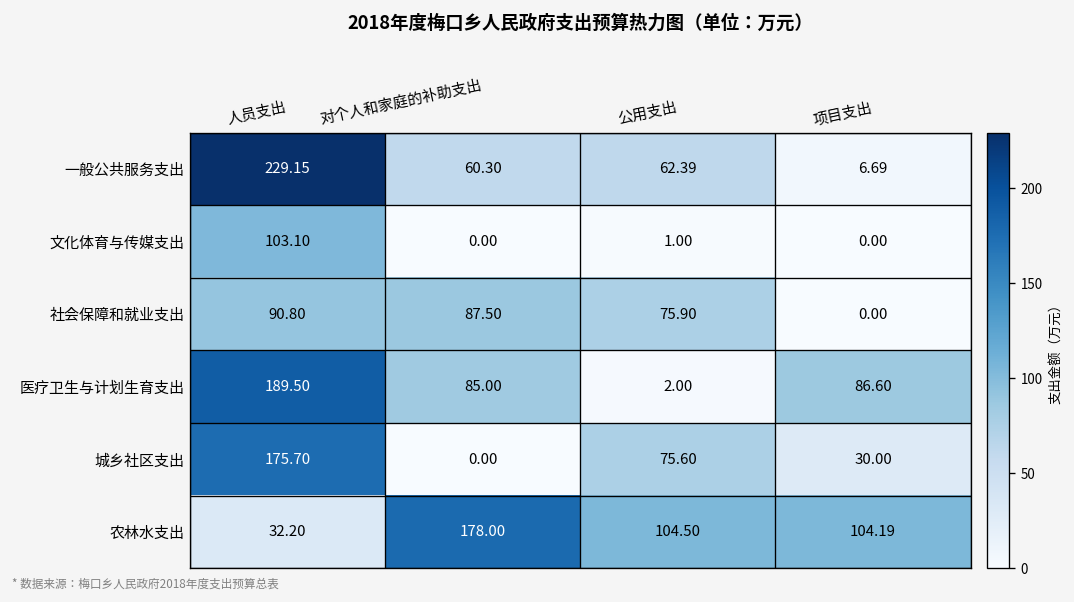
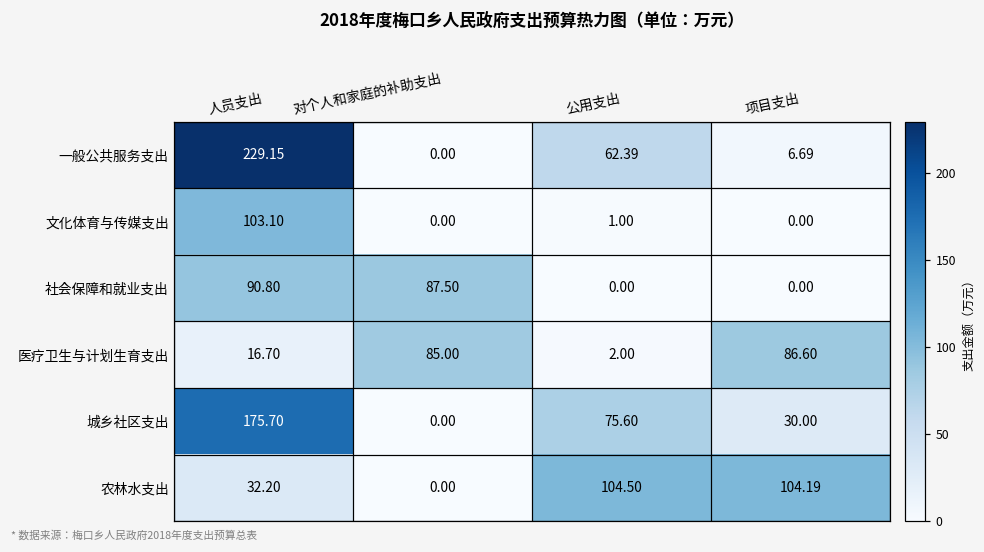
一般公共服务支出, 对个人和家庭的补助支出: 60.30 -> 0.00
社会保障和就业支出, 公用支出: 75.90 -> 0.00
医疗卫生与计划生育支出, 人员支出: 189.50 -> 16.70
农林水支出, 对个人和家庭的补助支出: 178.00 -> 0.00
